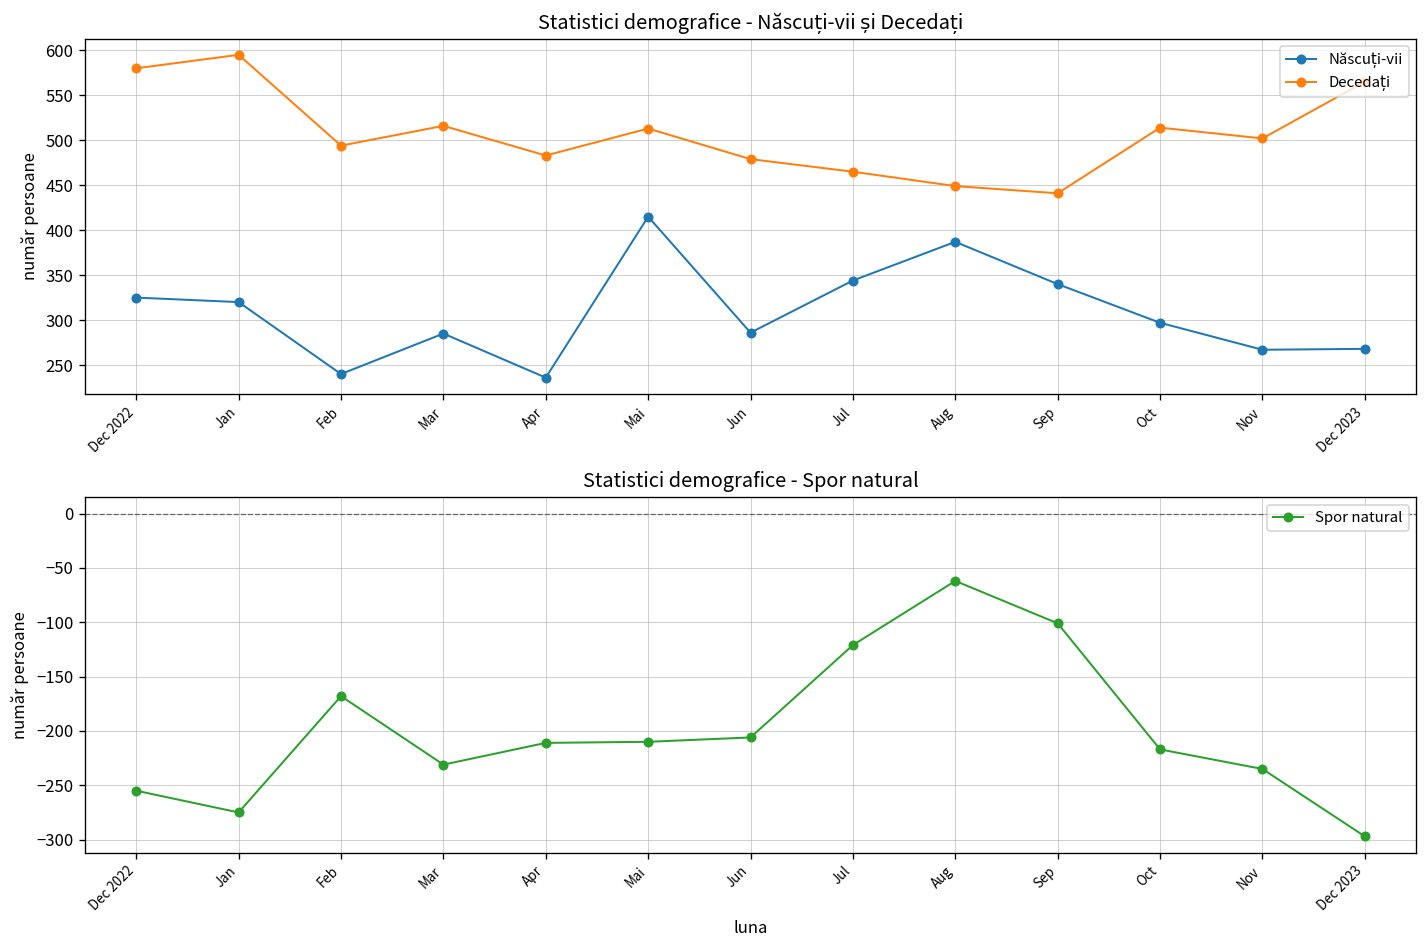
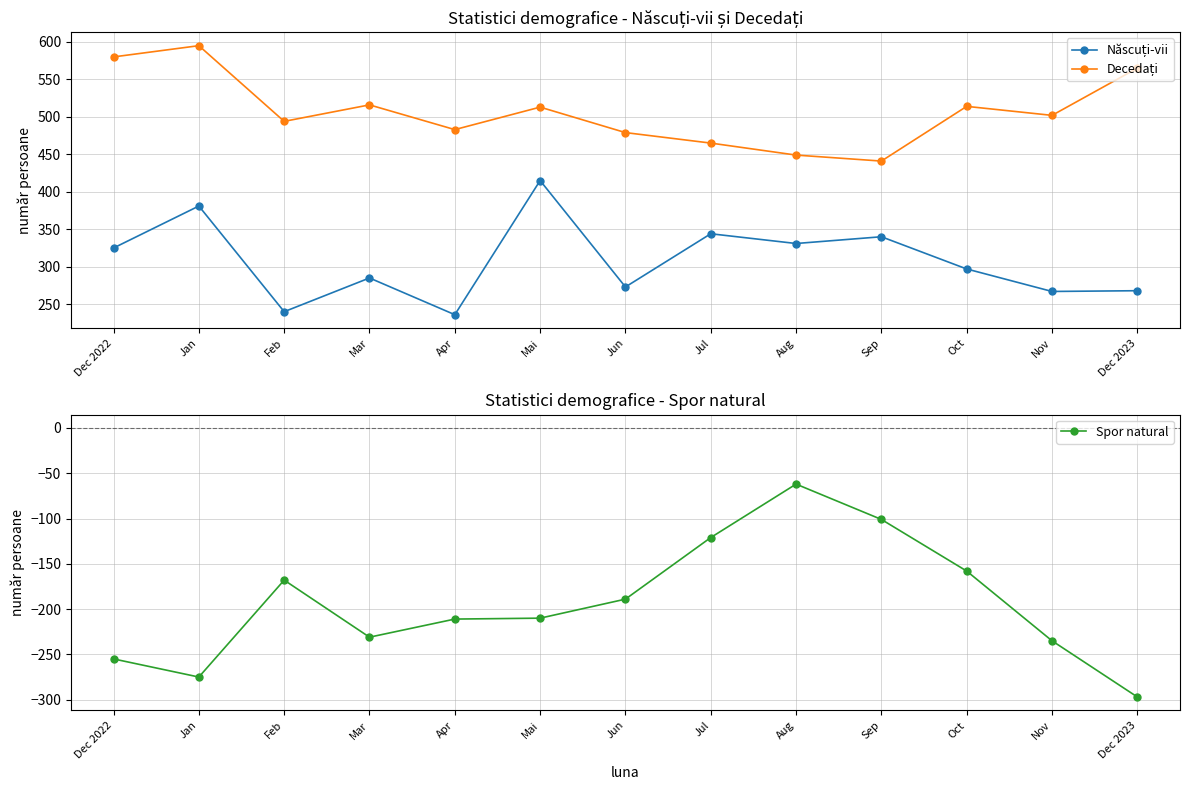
Statistici demografice - Născuți-vii și Decedați, Născuți-vii, Jan: 320 -> 380
Statistici demografice - Născuți-vii și Decedați, Născuți-vii, Jun: 290 -> 270
Statistici demografice - Născuți-vii și Decedați, Născuți-vii, Aug: 390 -> 330
Statistici demografice - Spor natural, Jun: -210 -> -190
Statistici demografice - Spor natural, Oct: -220 -> -160
